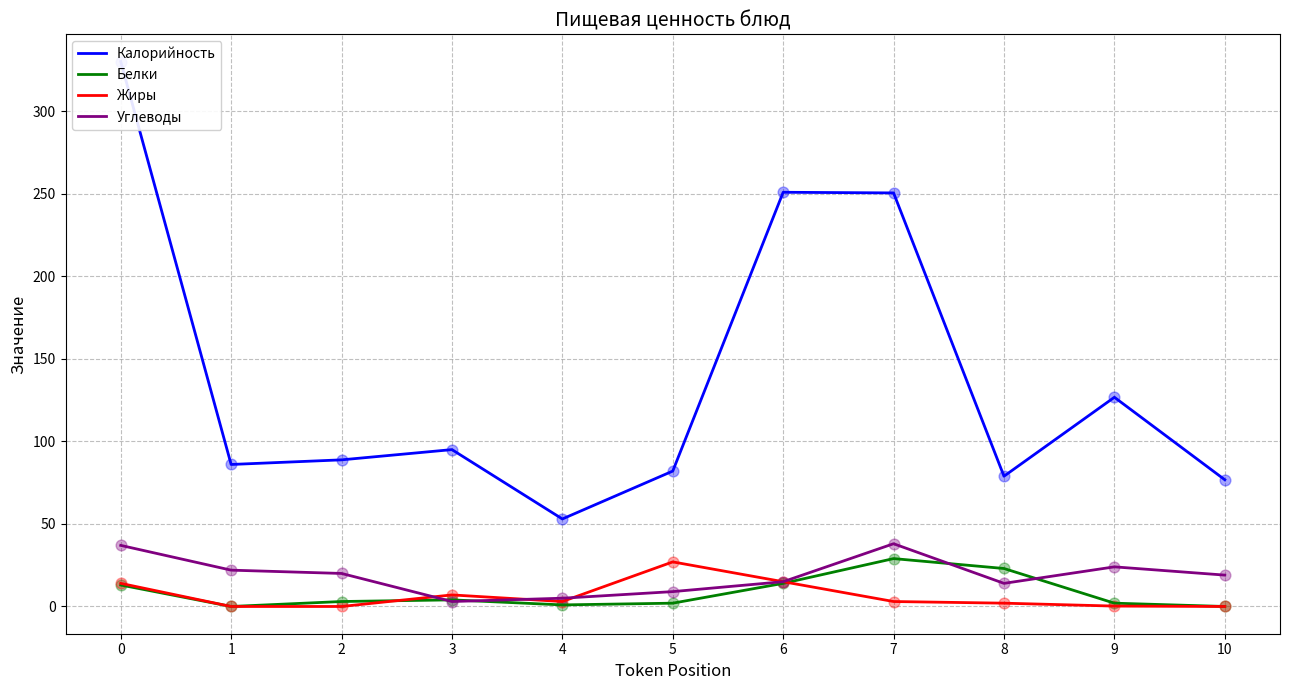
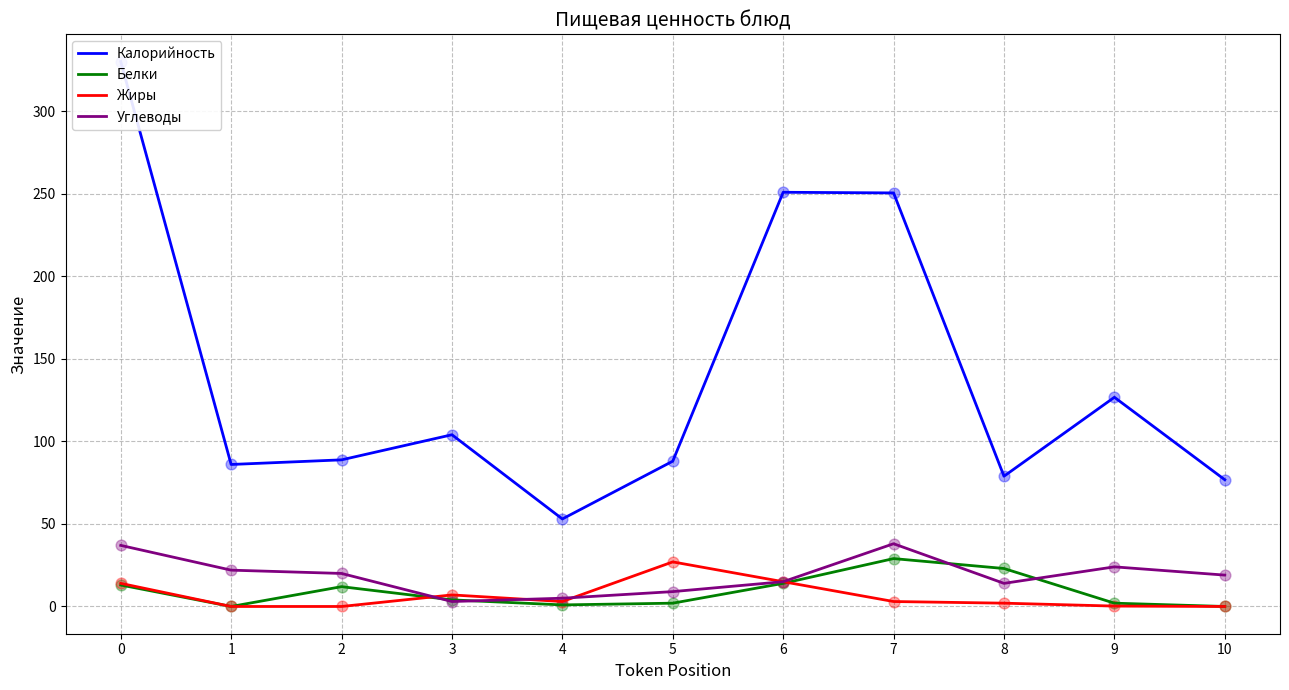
Белки, 2: 3 -> 12
Калорийность, 3: 95 -> 104
Калорийность, 5: 82 -> 88
